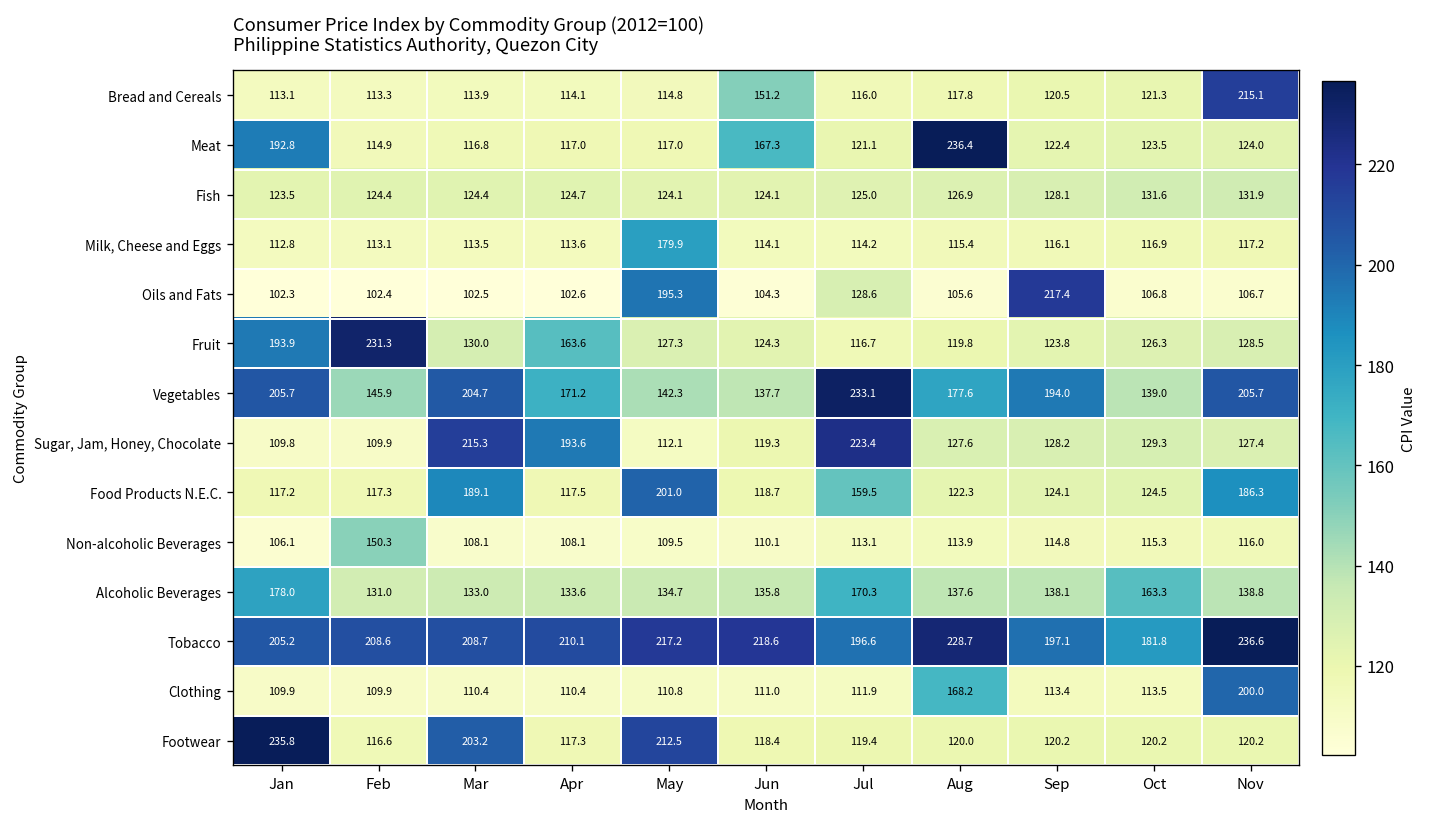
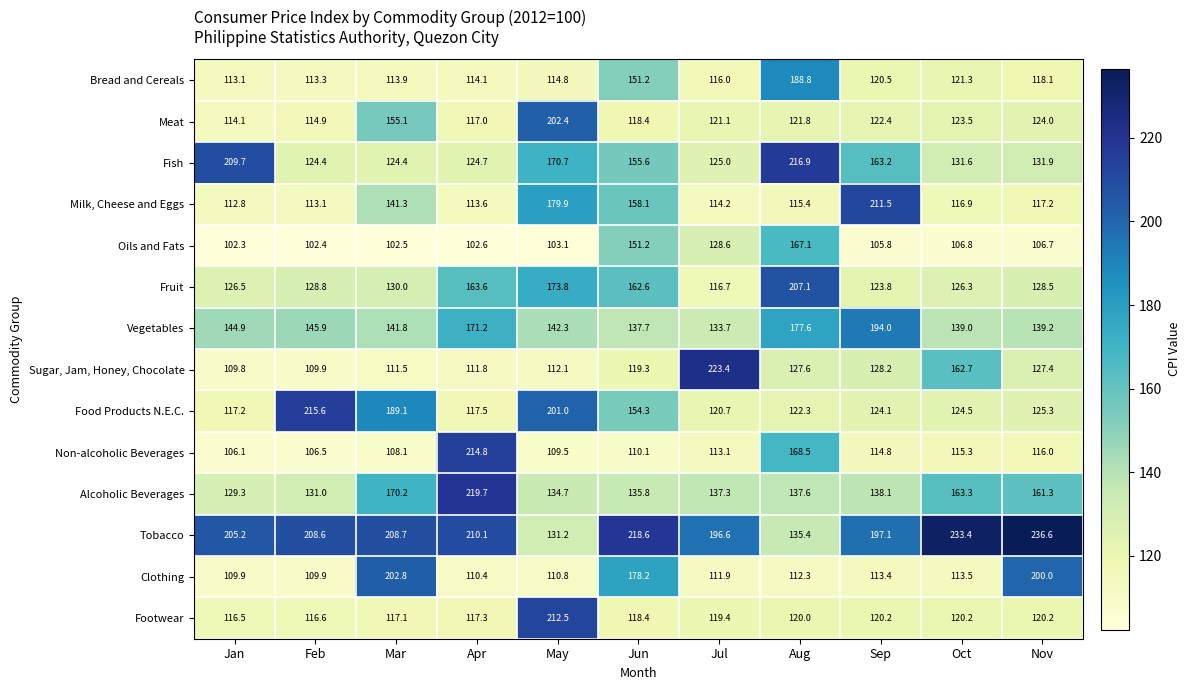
Bread and Cereals, Aug: 117.8 -> 188.8
Bread and Cereals, Nov: 215.1 -> 118.1
Meat, Jan: 192.8 -> 114.1
Meat, Mar: 116.8 -> 155.1
Meat, May: 117.0 -> 202.4
Meat, Jun: 167.3 -> 118.4
Meat, Aug: 236.4 -> 121.8
Fish, Jan: 123.5 -> 209.7
Fish, May: 124.1 -> 170.7
Fish, Jun: 124.1 -> 155.6
Fish, Aug: 126.9 -> 216.9
Fish, Sep: 128.1 -> 163.2
Milk, Cheese and Eggs, Mar: 113.5 -> 141.3
Milk, Cheese and Eggs, Jun: 114.1 -> 158.1
Milk, Cheese and Eggs, Sep: 116.1 -> 211.5
Oils and Fats, May: 195.3 -> 103.1
Oils and Fats, Jun: 104.3 -> 151.2
Oils and Fats, Aug: 105.6 -> 167.1
Oils and Fats, Sep: 217.4 -> 105.8
Fruit, Jan: 193.9 -> 126.5
Fruit, Feb: 231.3 -> 128.8
Fruit, May: 127.3 -> 173.8
Fruit, Jun: 124.3 -> 162.6
Fruit, Aug: 119.8 -> 207.1
Vegetables, Jan: 205.7 -> 144.9
Vegetables, Mar: 204.7 -> 141.8
Vegetables, Jul: 233.1 -> 133.7
Vegetables, Nov: 205.7 -> 139.2
Sugar, Jam, Honey, Chocolate, Mar: 215.3 -> 111.5
Sugar, Jam, Honey, Chocolate, Apr: 193.6 -> 111.8
Sugar, Jam, Honey, Chocolate, Oct: 129.3 -> 162.7
Food Products N.E.C., Feb: 117.3 -> 215.6
Food Products N.E.C., Jun: 118.7 -> 154.3
Food Products N.E.C., Jul: 159.5 -> 120.7
Food Products N.E.C., Nov: 186.3 -> 125.3
Non-alcoholic Beverages, Feb: 150.3 -> 106.5
Non-alcoholic Beverages, Apr: 108.1 -> 214.8
Non-alcoholic Beverages, Aug: 113.9 -> 168.5
Alcoholic Beverages, Jan: 178.0 -> 129.3
Alcoholic Beverages, Mar: 133.0 -> 170.2
Alcoholic Beverages, Apr: 133.6 -> 219.7
Alcoholic Beverages, Jul: 170.3 -> 137.3
Alcoholic Beverages, Nov: 138.8 -> 161.3
Tobacco, May: 217.2 -> 131.2
Tobacco, Aug: 228.7 -> 135.4
Tobacco, Oct: 181.8 -> 233.4
Clothing, Mar: 110.4 -> 202.8
Clothing, Jun: 111.0 -> 178.2
Clothing, Aug: 168.2 -> 112.3
Footwear, Jan: 235.8 -> 116.5
Footwear, Mar: 203.2 -> 117.1
